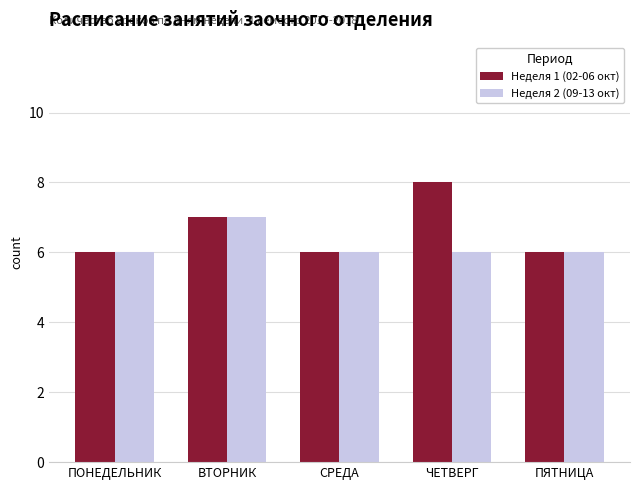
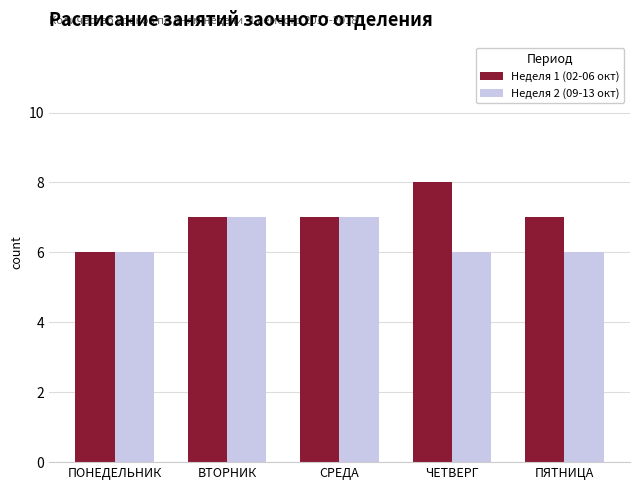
Неделя 1 (02-06 окт), СРЕДА: 6 -> 7
Неделя 2 (09-13 окт), СРЕДА: 6 -> 7
Неделя 1 (02-06 окт), ПЯТНИЦА: 6 -> 7
